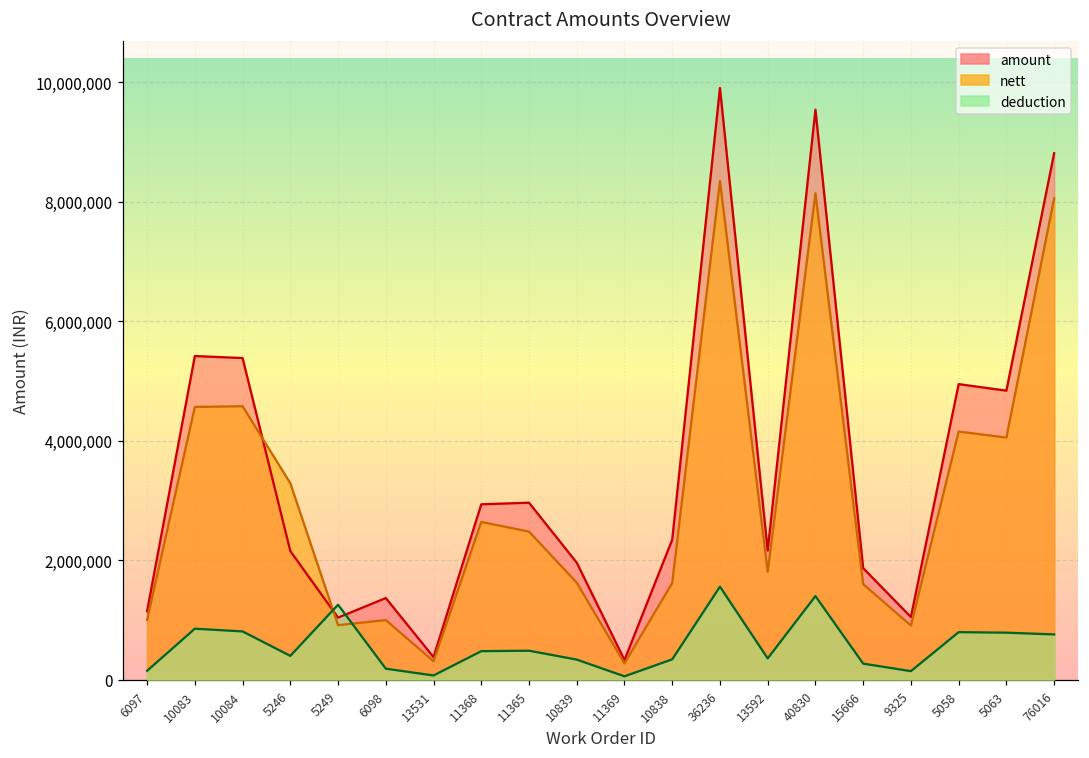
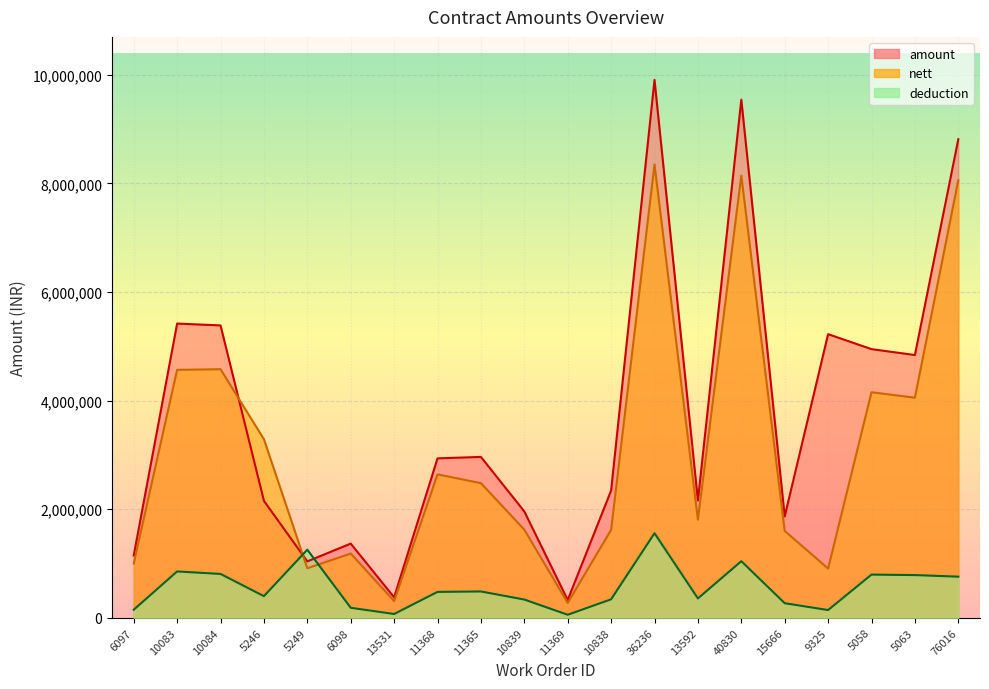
nett, 6098: 1,000,000 -> 1,200,000
deduction, 40830: 1,400,000 -> 1,000,000
amount, 9325: 1,000,000 -> 5,200,000
